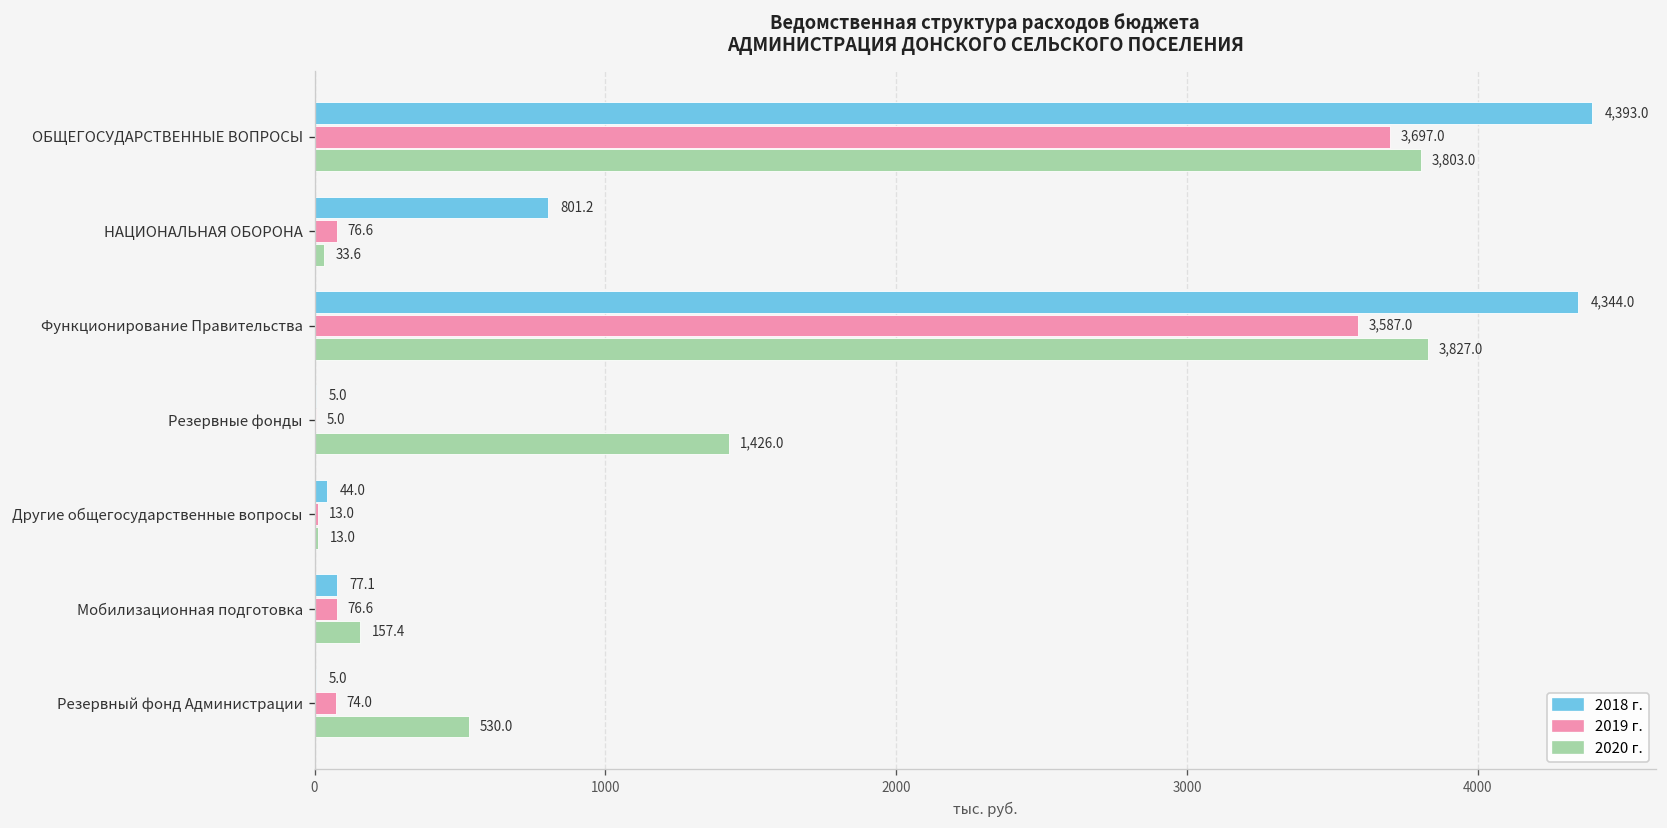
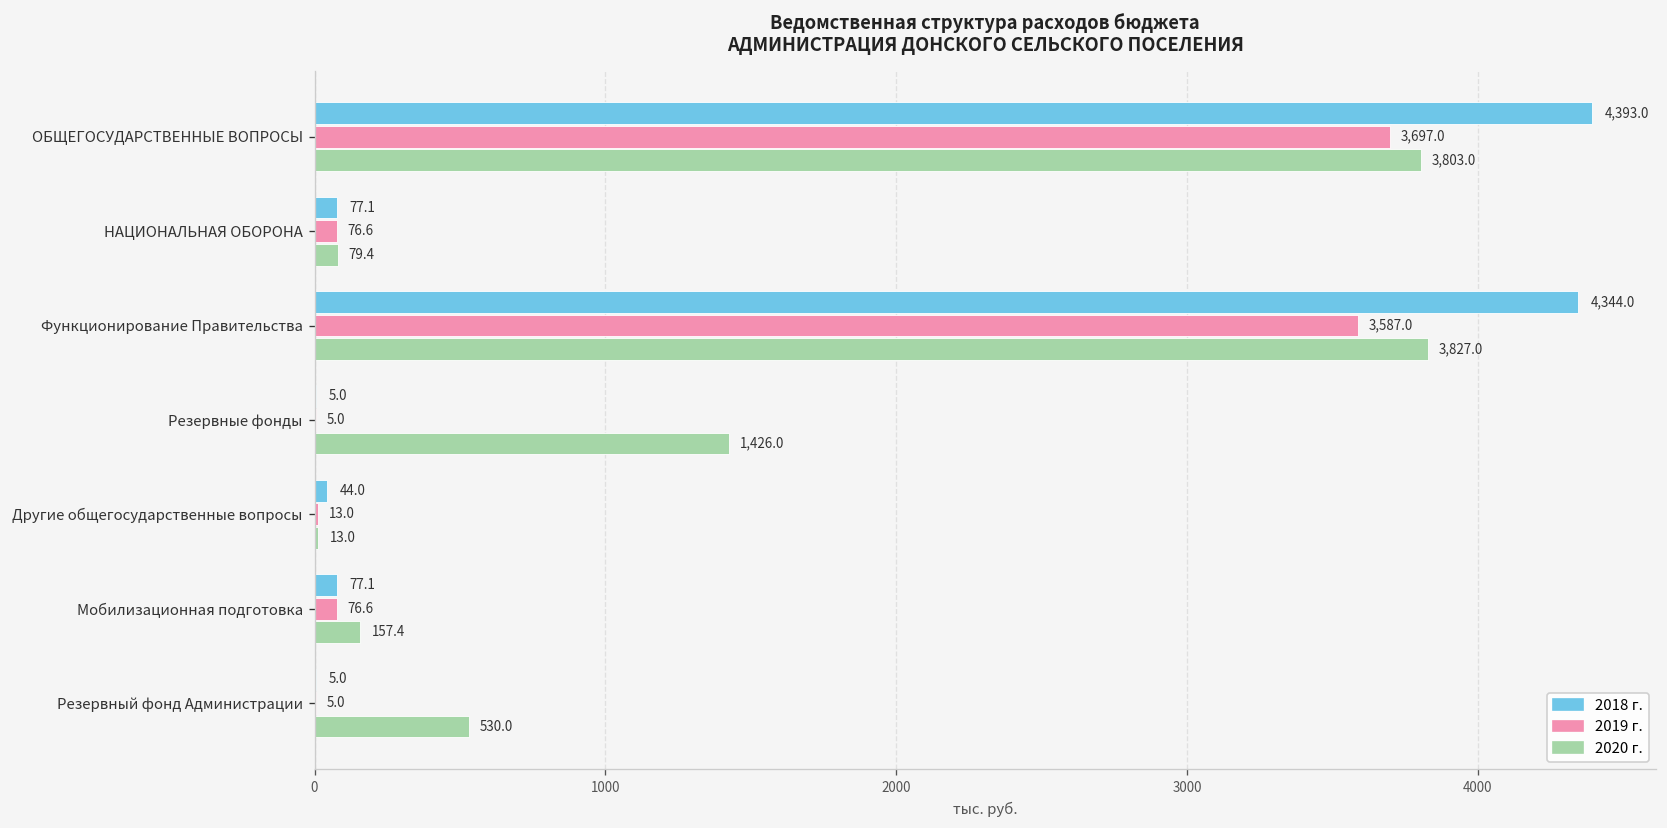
2018 г., НАЦИОНАЛЬНАЯ ОБОРОНА: 801.2 -> 77.1
2020 г., НАЦИОНАЛЬНАЯ ОБОРОНА: 33.6 -> 79.4
2019 г., Резервный фонд Администрации: 74.0 -> 5.0
